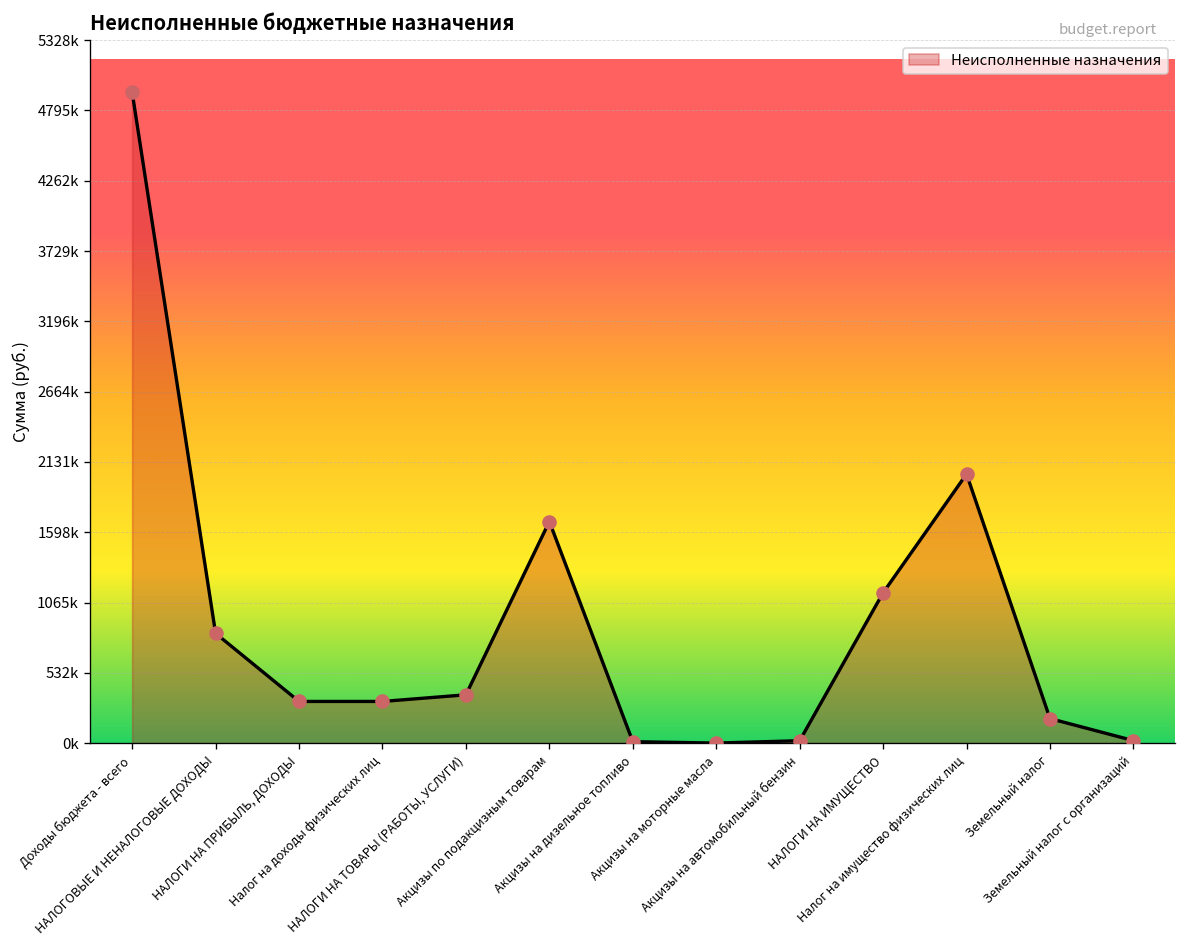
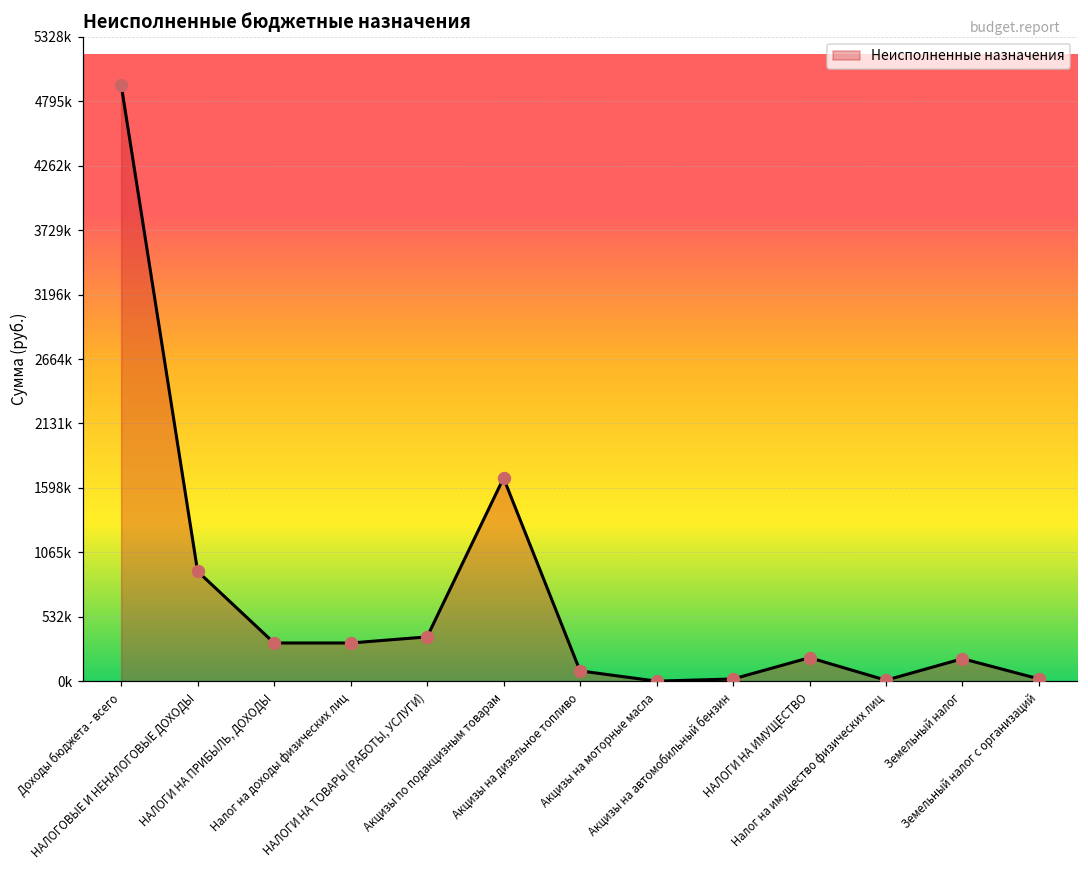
НАЛОГОВЫЕ И НЕНАЛОГОВЫЕ ДОХОДЫ: 830000 -> 910000
Акцизы на дизельное топливо: 10000 -> 90000
НАЛОГИ НА ИМУЩЕСТВО: 1140000 -> 200000
Налог на имущество физических лиц: 2040000 -> 10000
